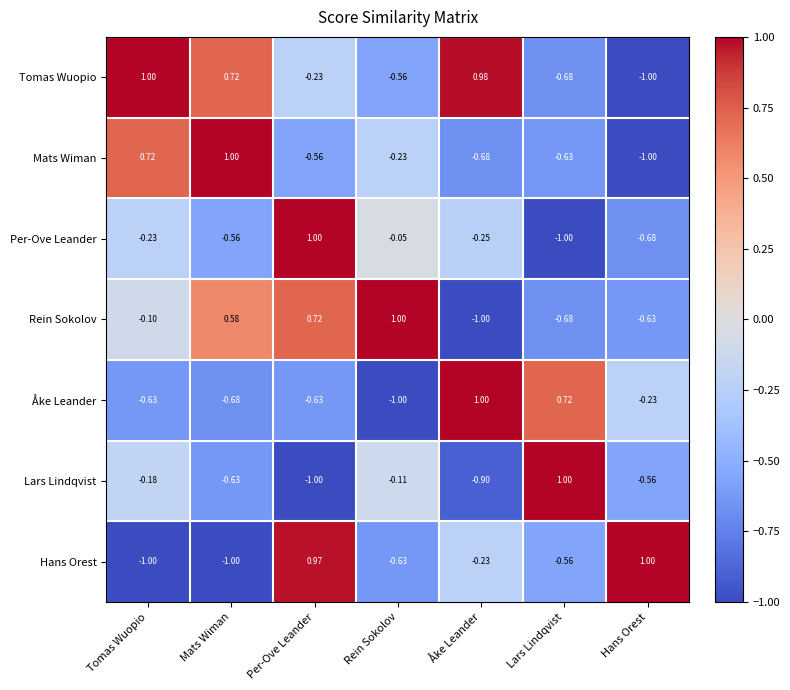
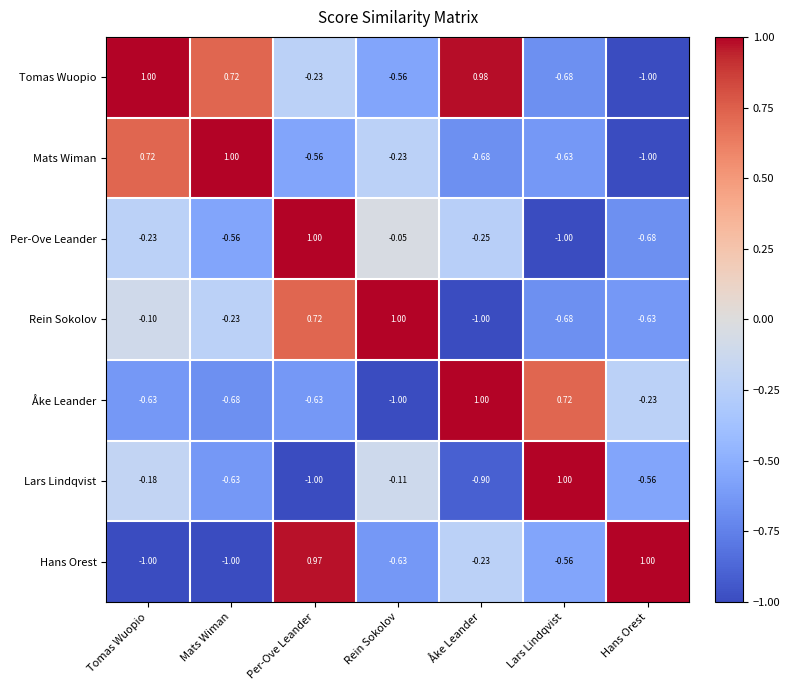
Rein Sokolov, Mats Wiman: 0.58 -> -0.23
